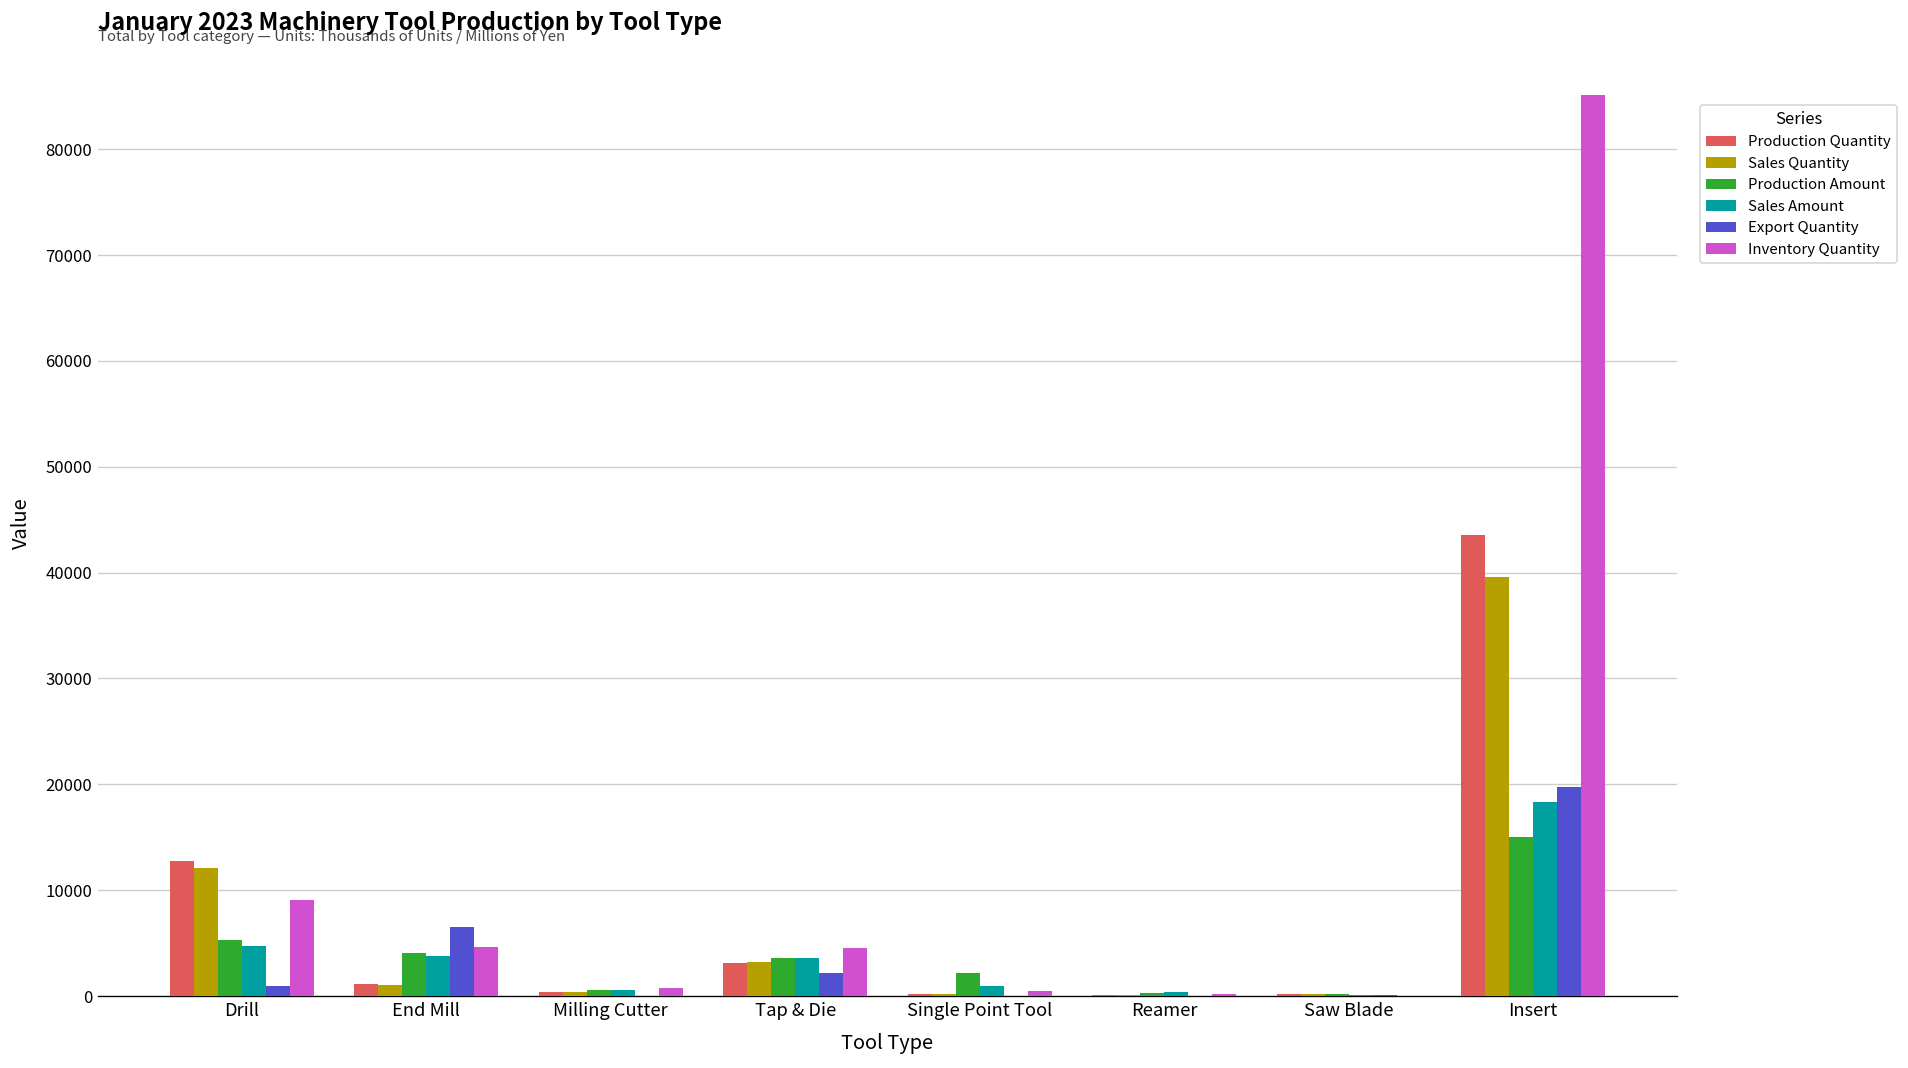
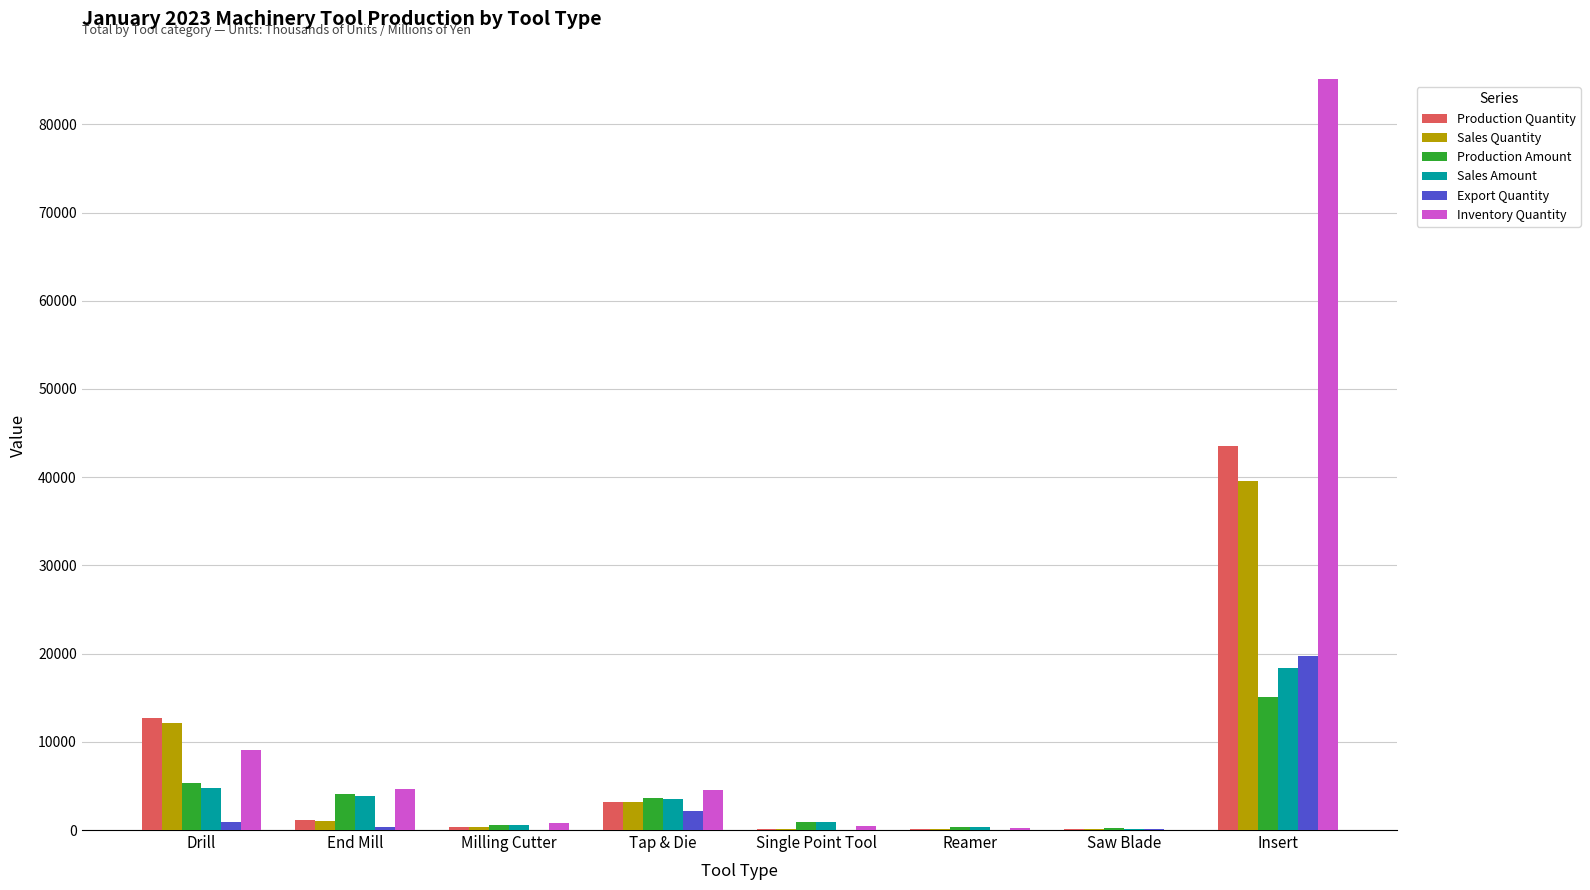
Export Quantity, End Mill: 7000 -> 0
Production Amount, Single Point Tool: 2000 -> 1000
